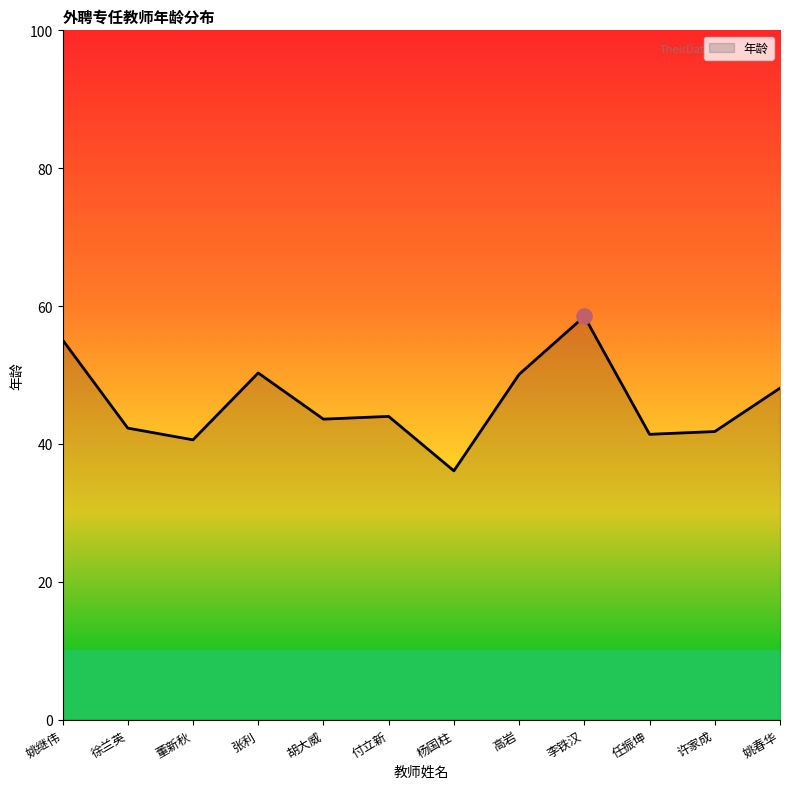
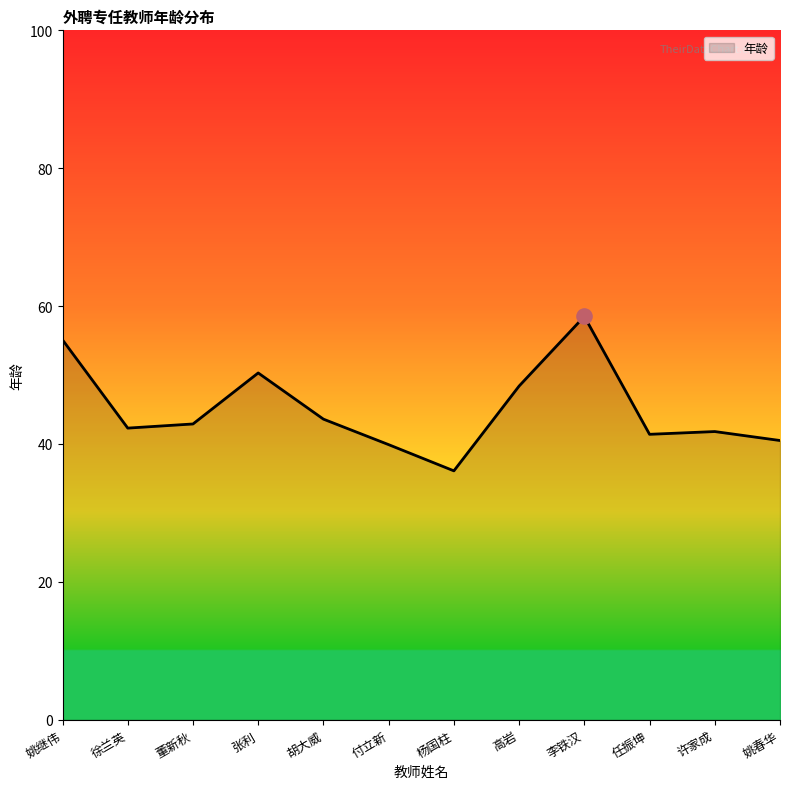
年龄, 董新秋: 41 -> 43
年龄, 付立新: 44 -> 40
年龄, 高岩: 50 -> 48
年龄, 姚春华: 48 -> 41
